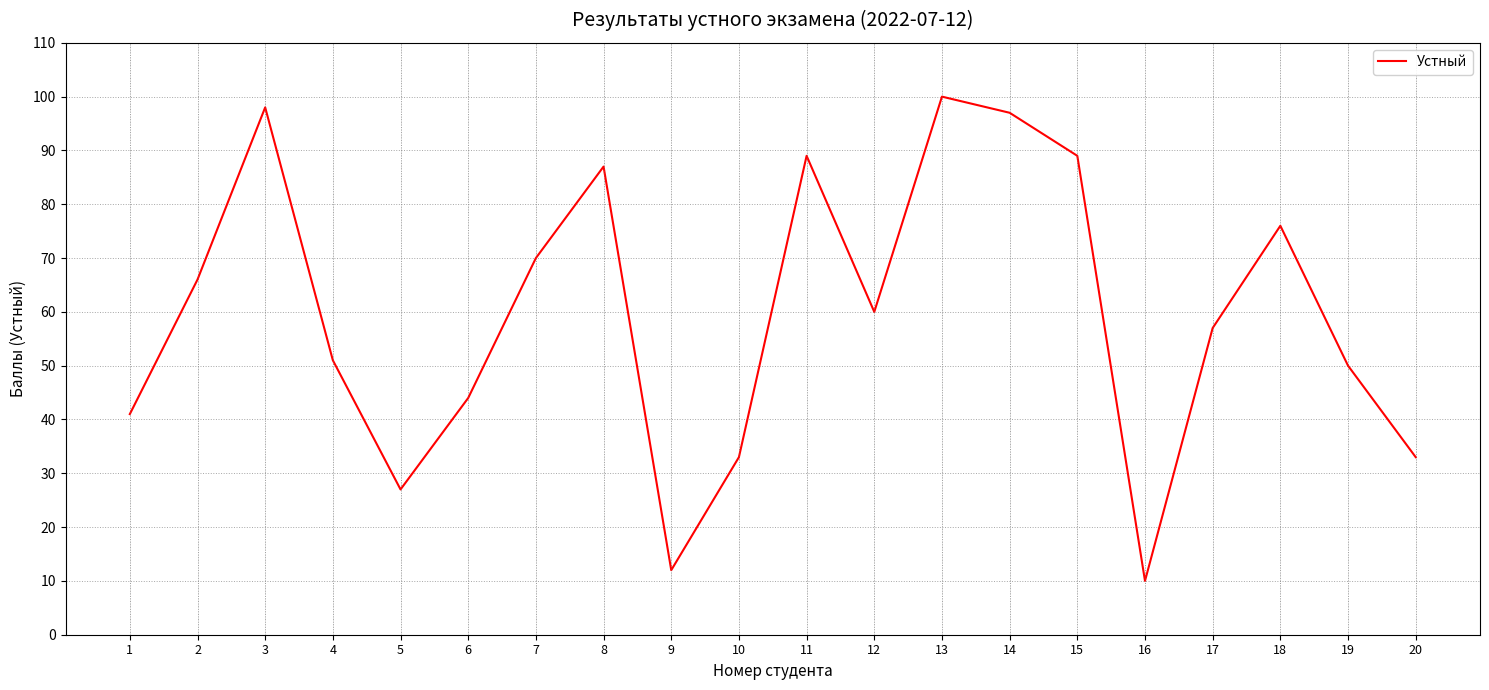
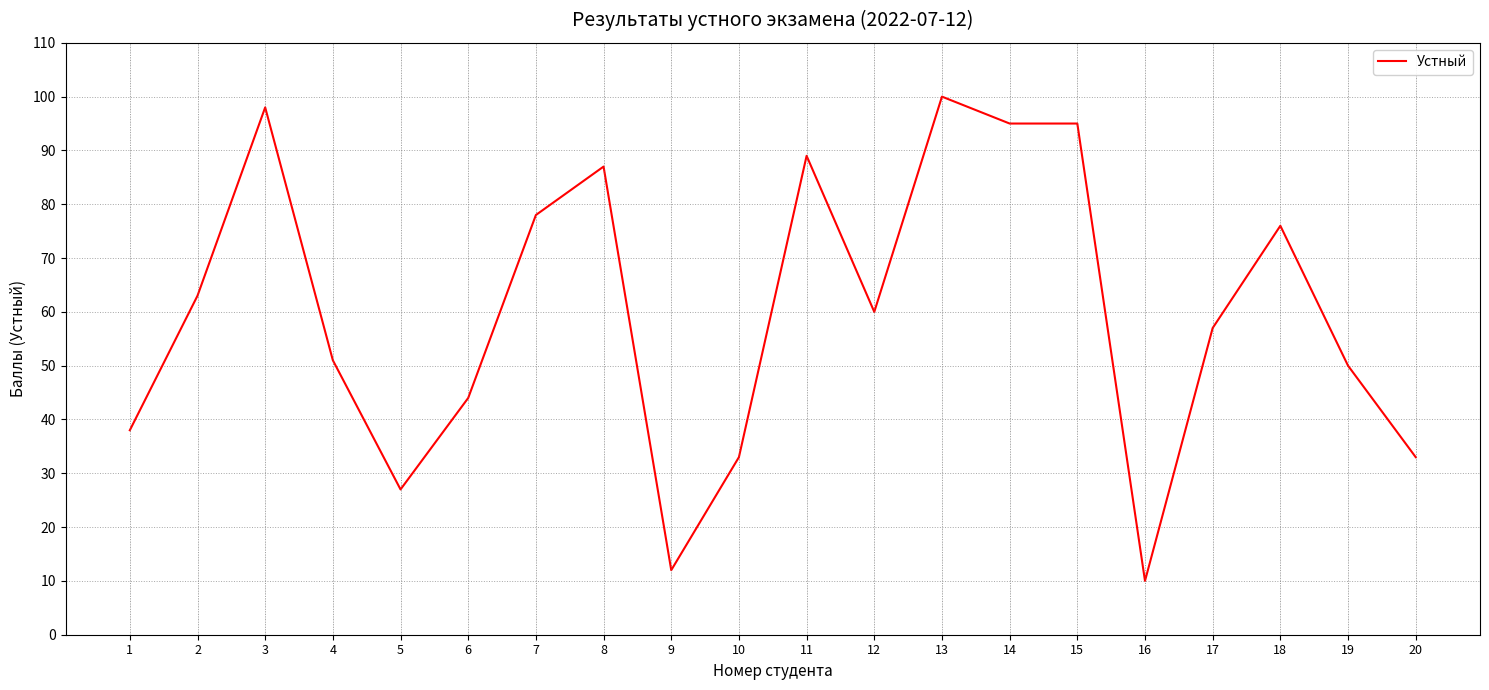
1: 41 -> 38
2: 66 -> 63
7: 70 -> 78
14: 97 -> 95
15: 89 -> 95
